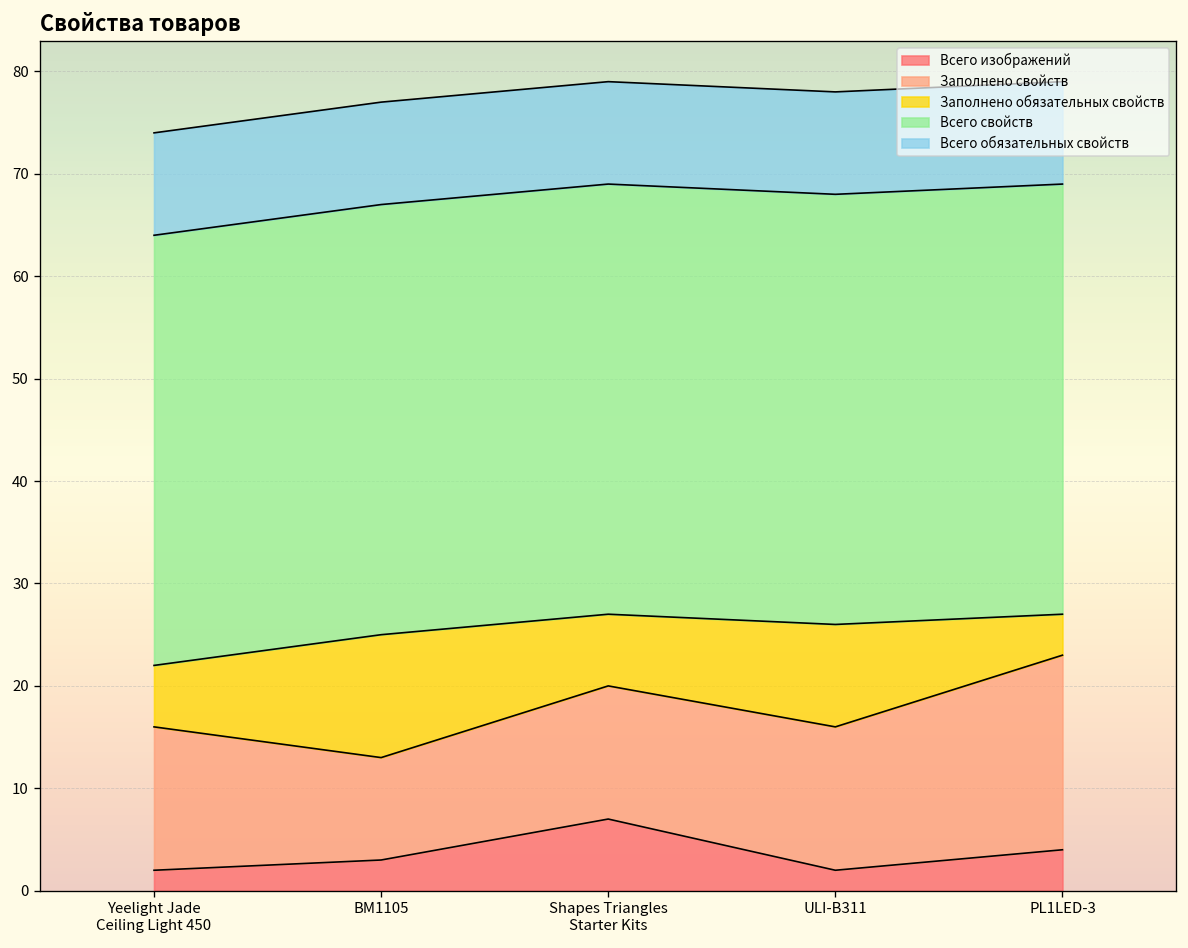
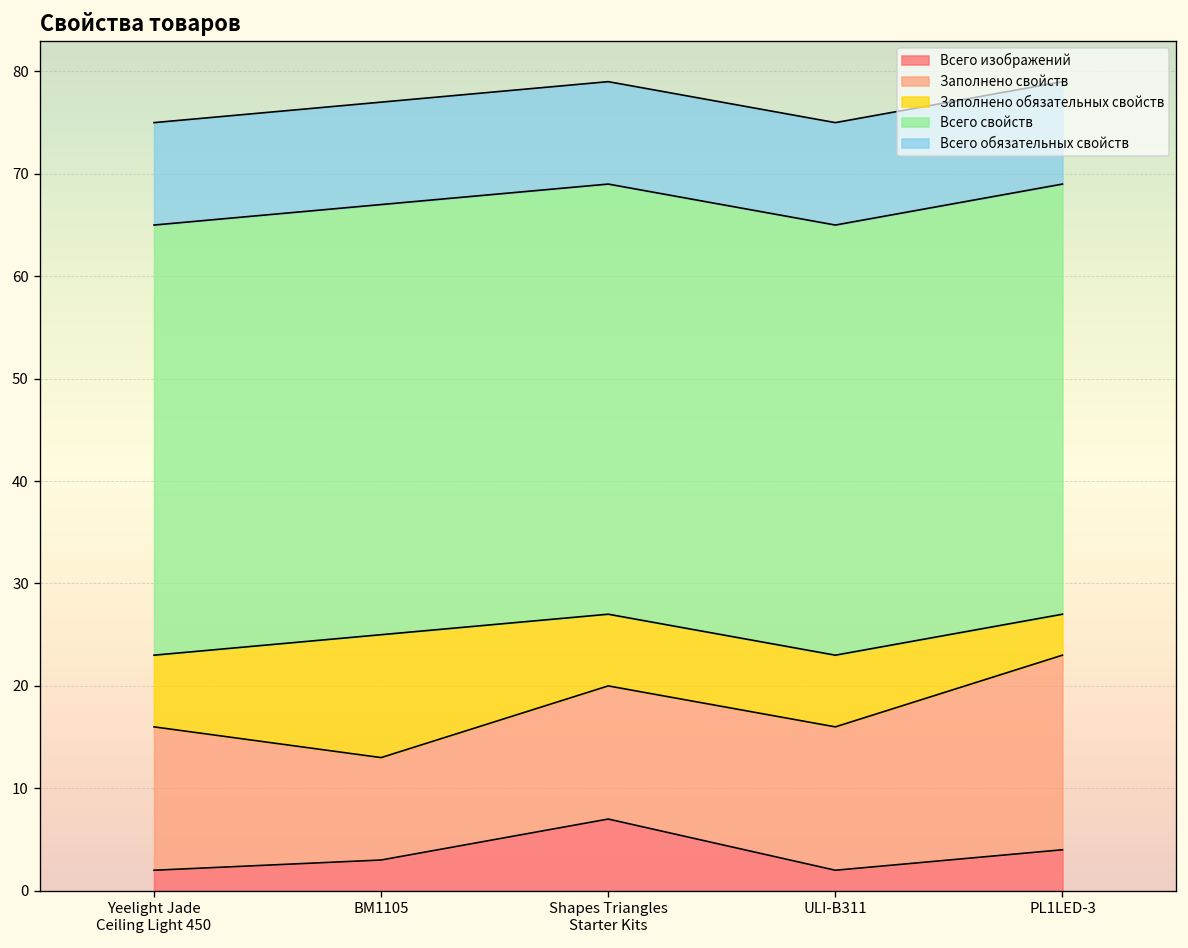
Заполнено обязательных свойств, Yeelight Jade Ceiling Light 450: 6 -> 7
Заполнено обязательных свойств, ULI-B311: 10 -> 7
